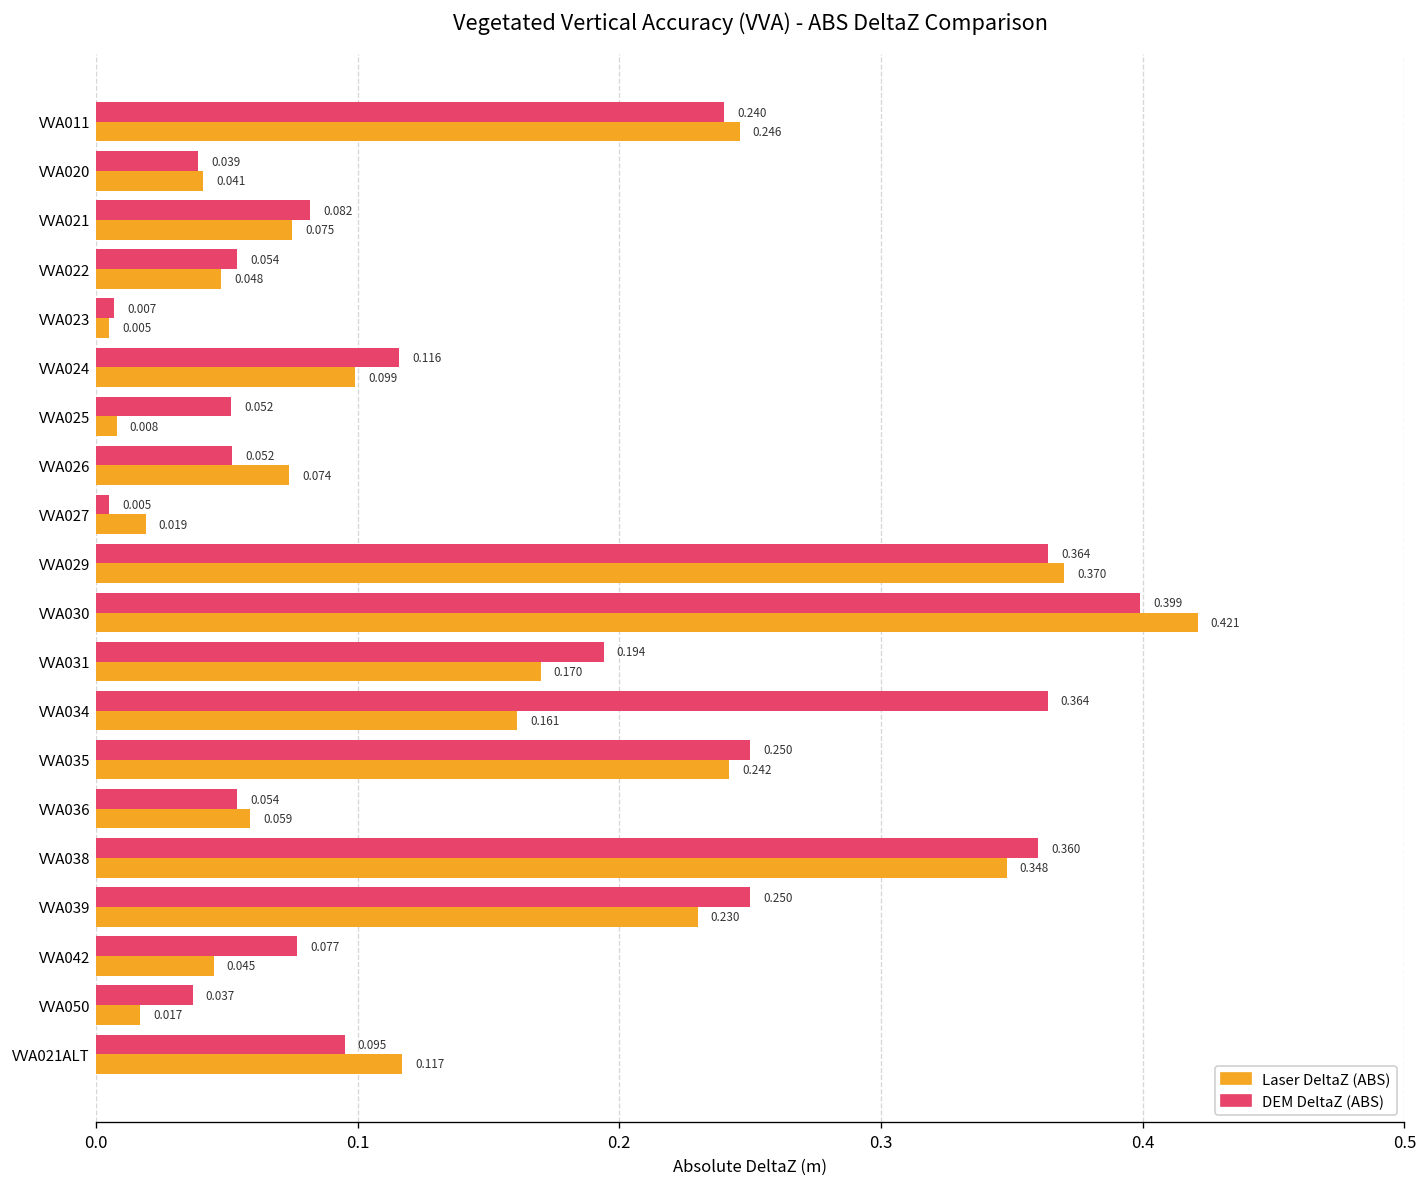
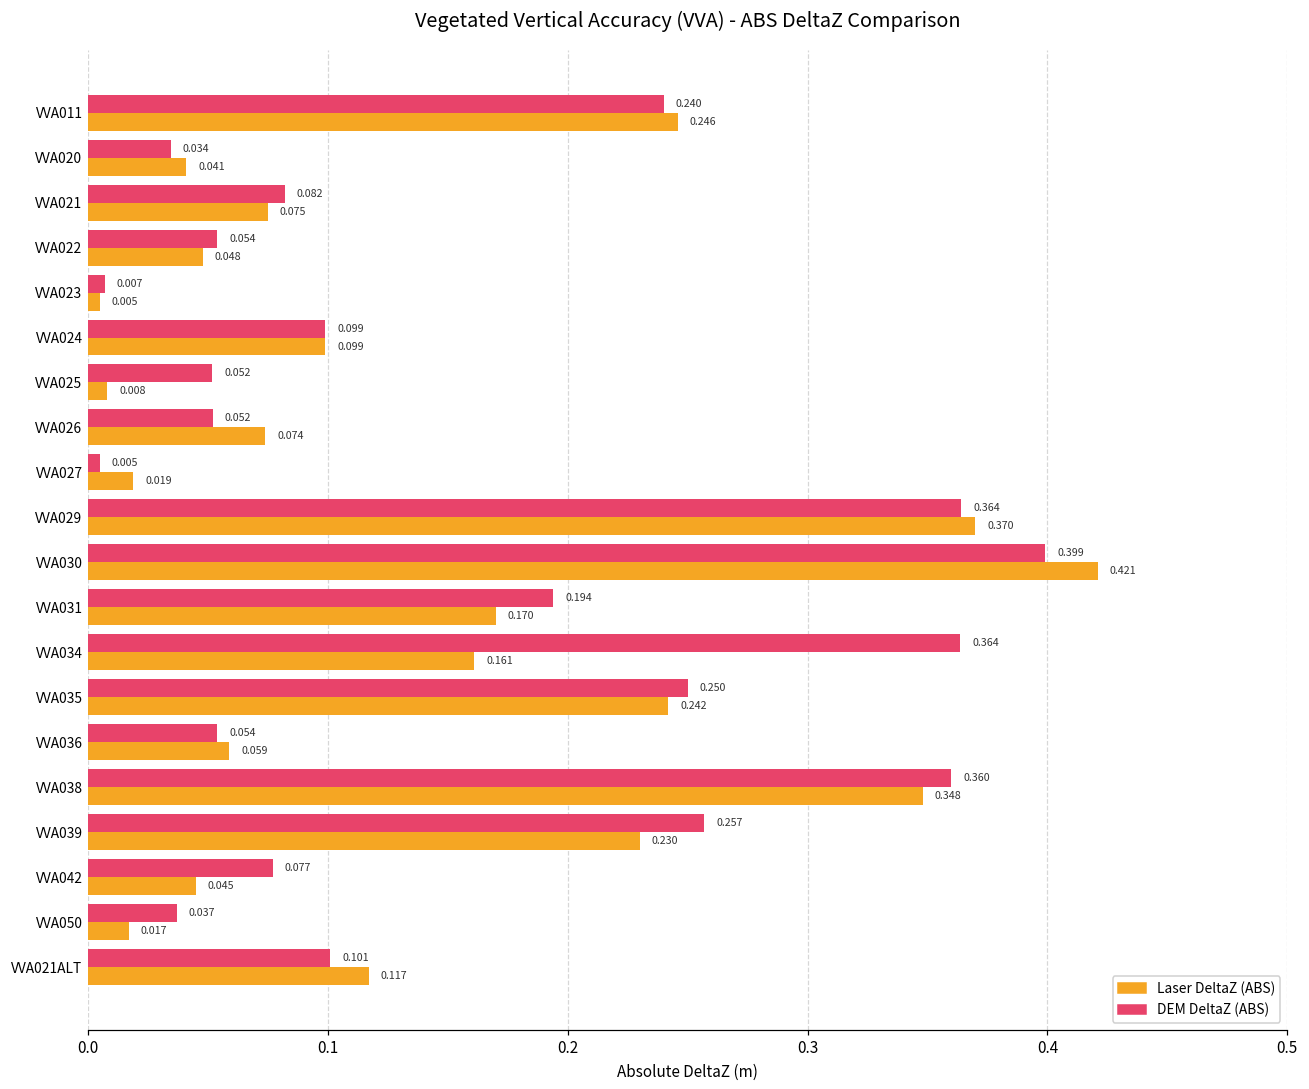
DEM DeltaZ (ABS), VVA020: 0.039 -> 0.034
DEM DeltaZ (ABS), VVA024: 0.116 -> 0.099
DEM DeltaZ (ABS), VVA039: 0.250 -> 0.257
DEM DeltaZ (ABS), VVA021ALT: 0.095 -> 0.101
